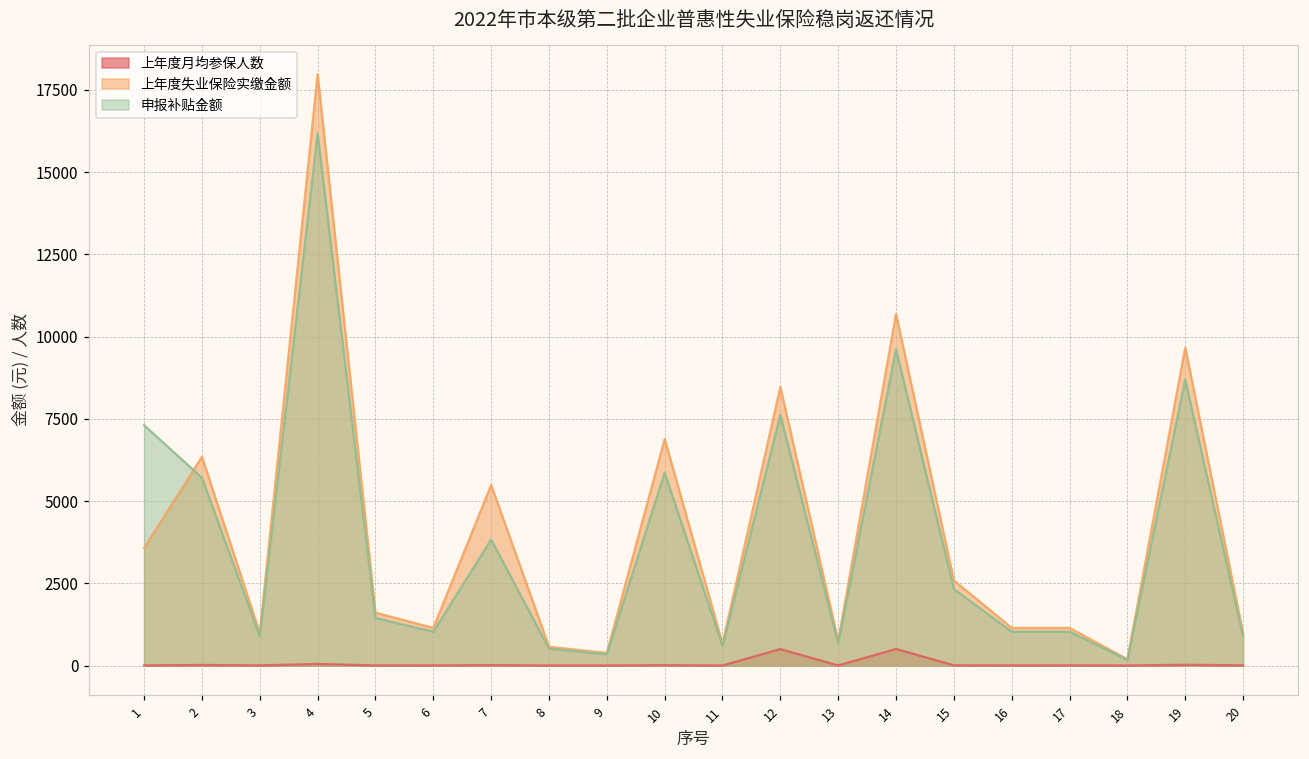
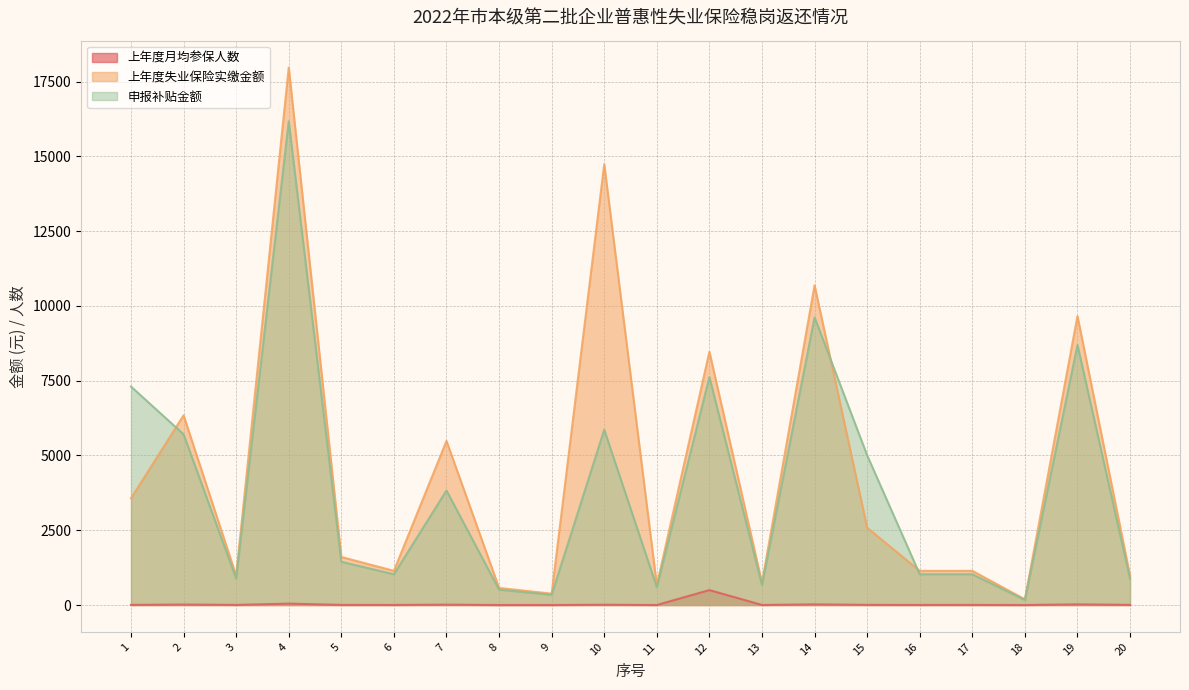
上年度失业保险实缴金额, 10: 6900 -> 14700
上年度月均参保人数, 14: 500 -> 0
申报补贴金额, 15: 2300 -> 5000
